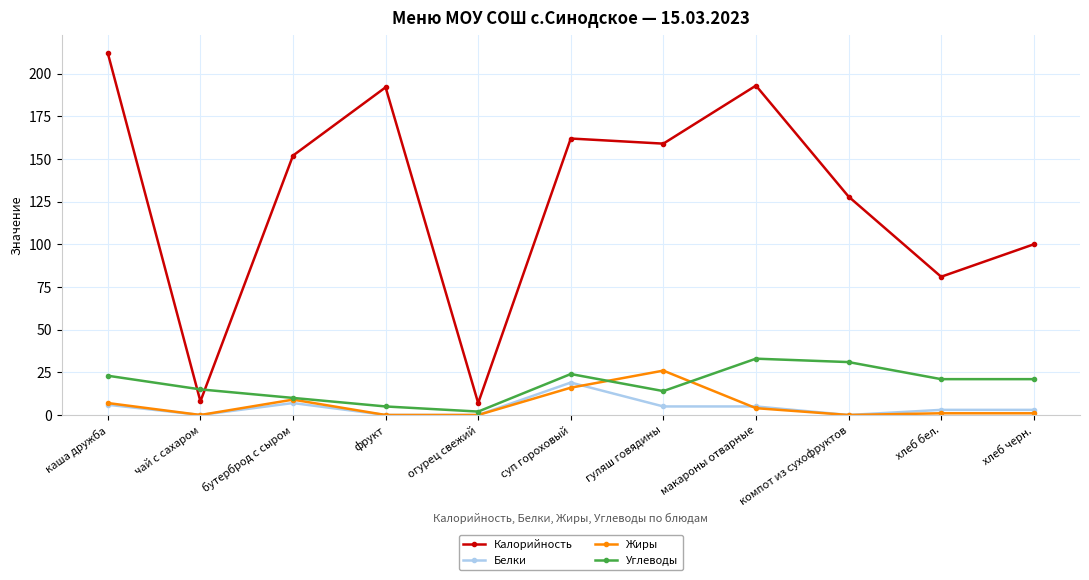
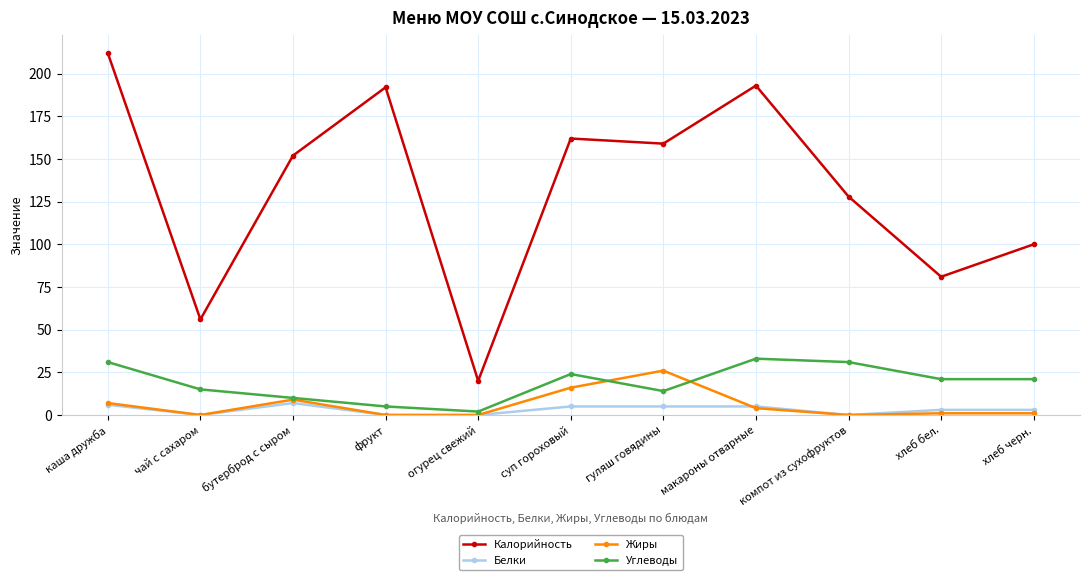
Углеводы, каша дружба: 23 -> 31
Калорийность, чай с сахаром: 8 -> 56
Калорийность, огурец свежий: 7 -> 20
Белки, суп гороховый: 19 -> 5
